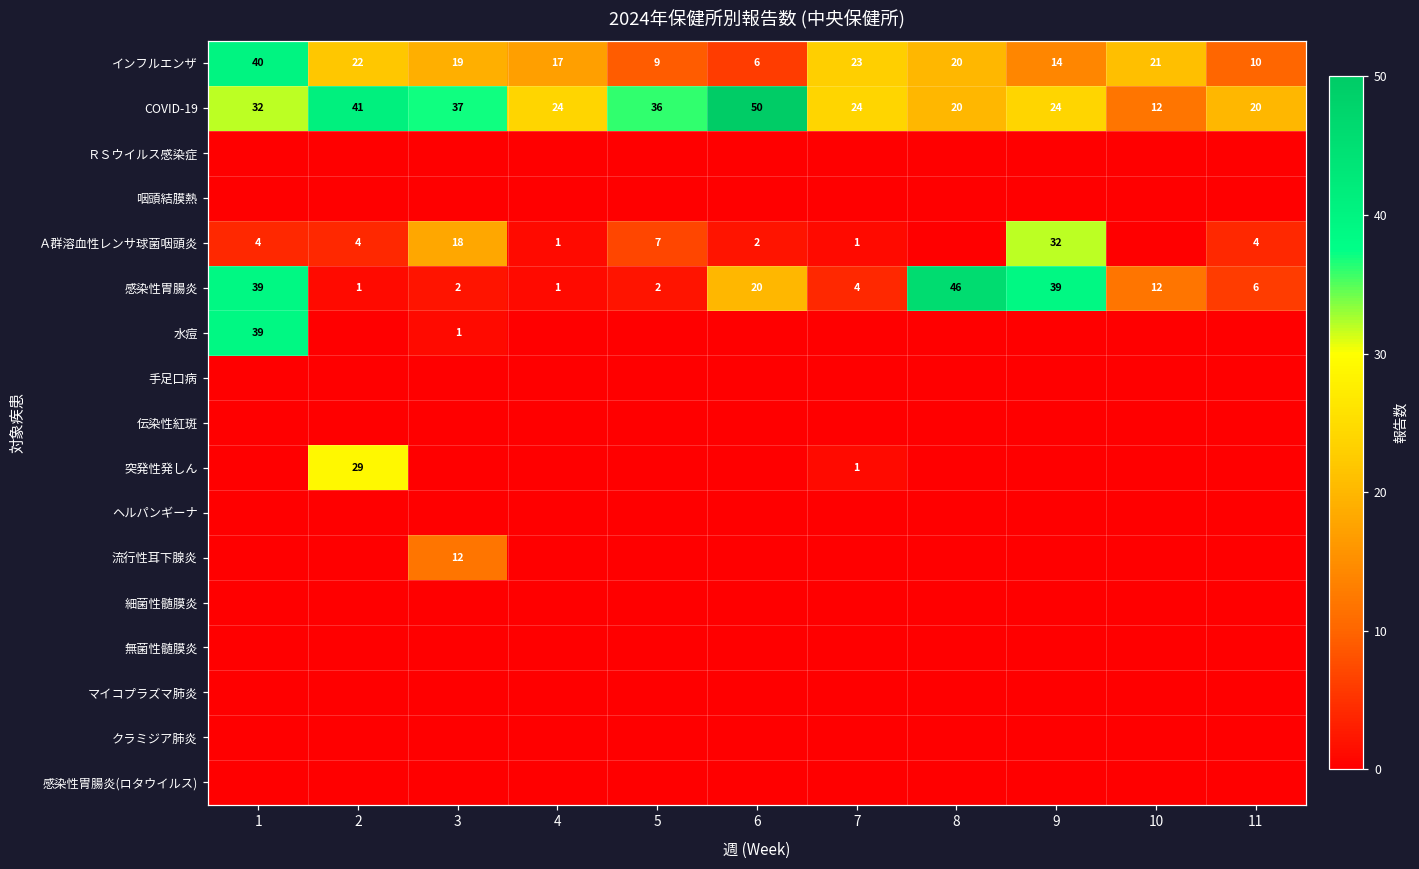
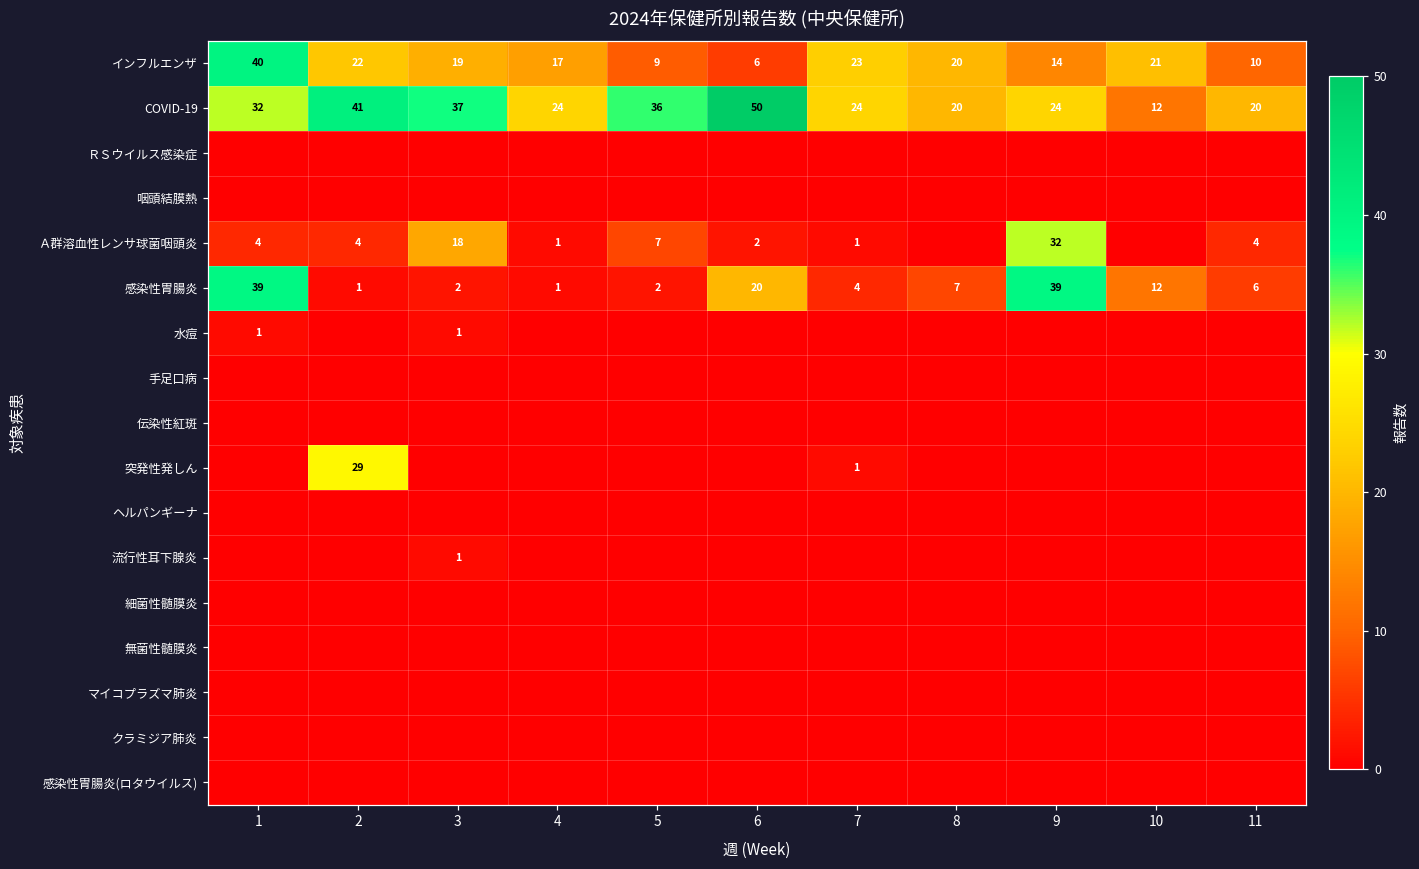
感染性胃腸炎, 8: 46 -> 7
水痘, 1: 39 -> 1
流行性耳下腺炎, 3: 12 -> 1
